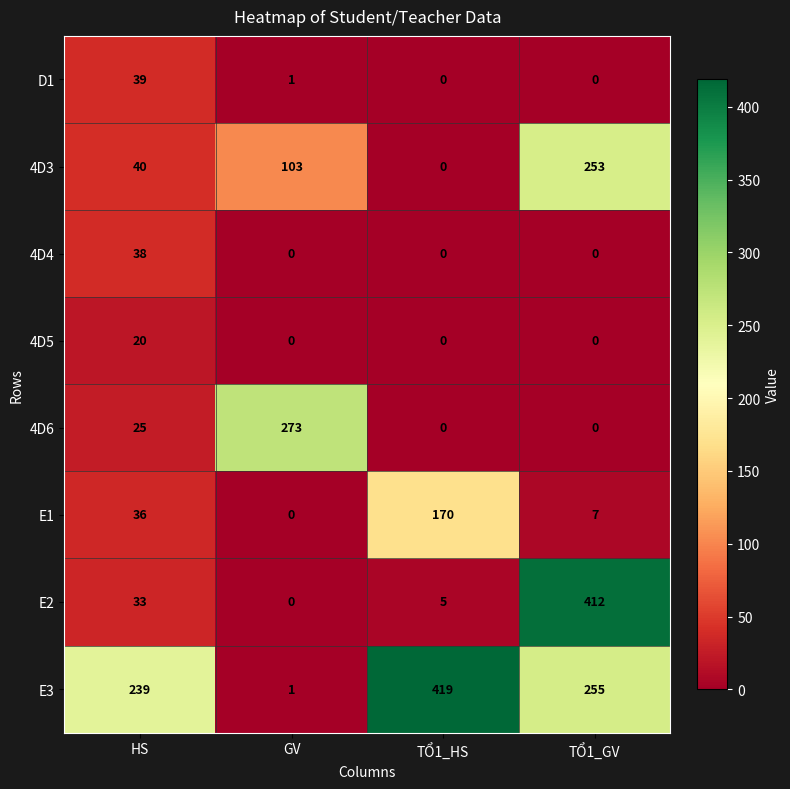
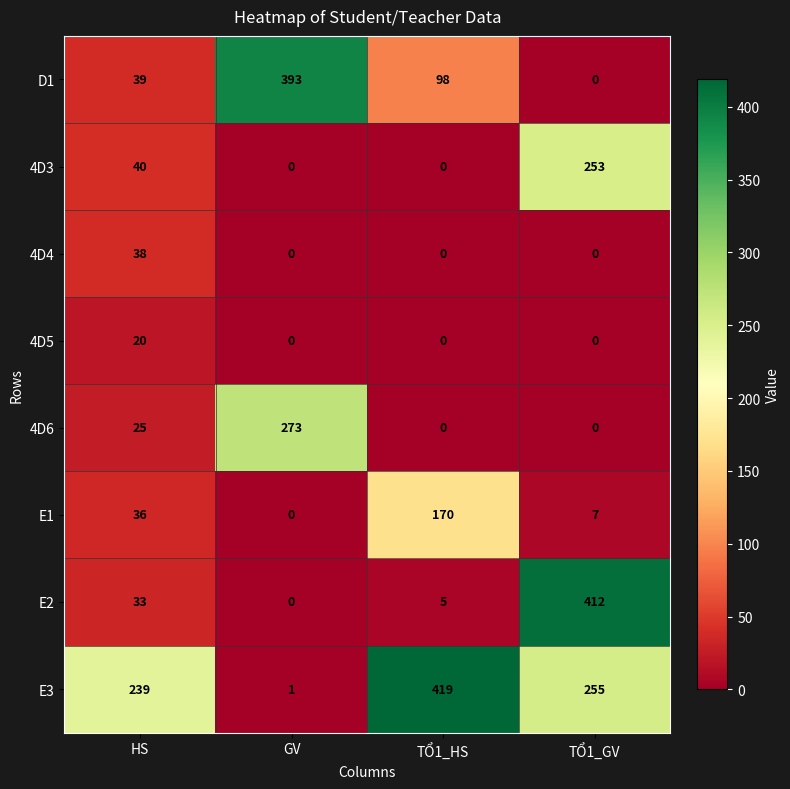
D1, GV: 1 -> 393
D1, TỔ1_HS: 0 -> 98
4D3, GV: 103 -> 0
